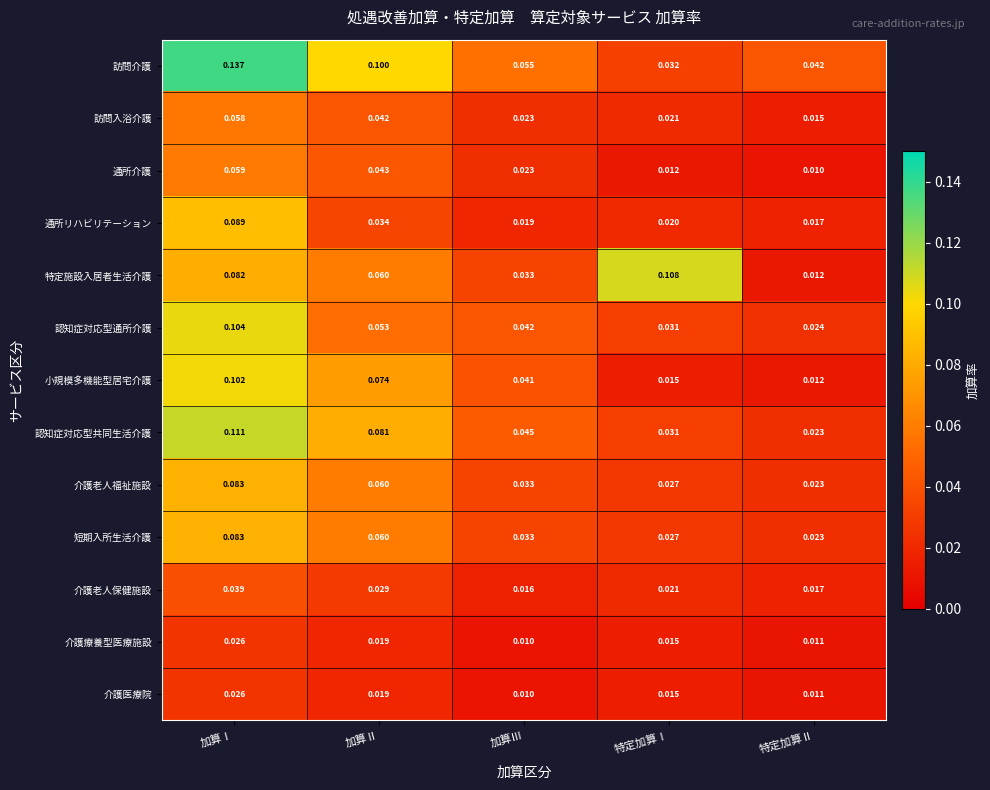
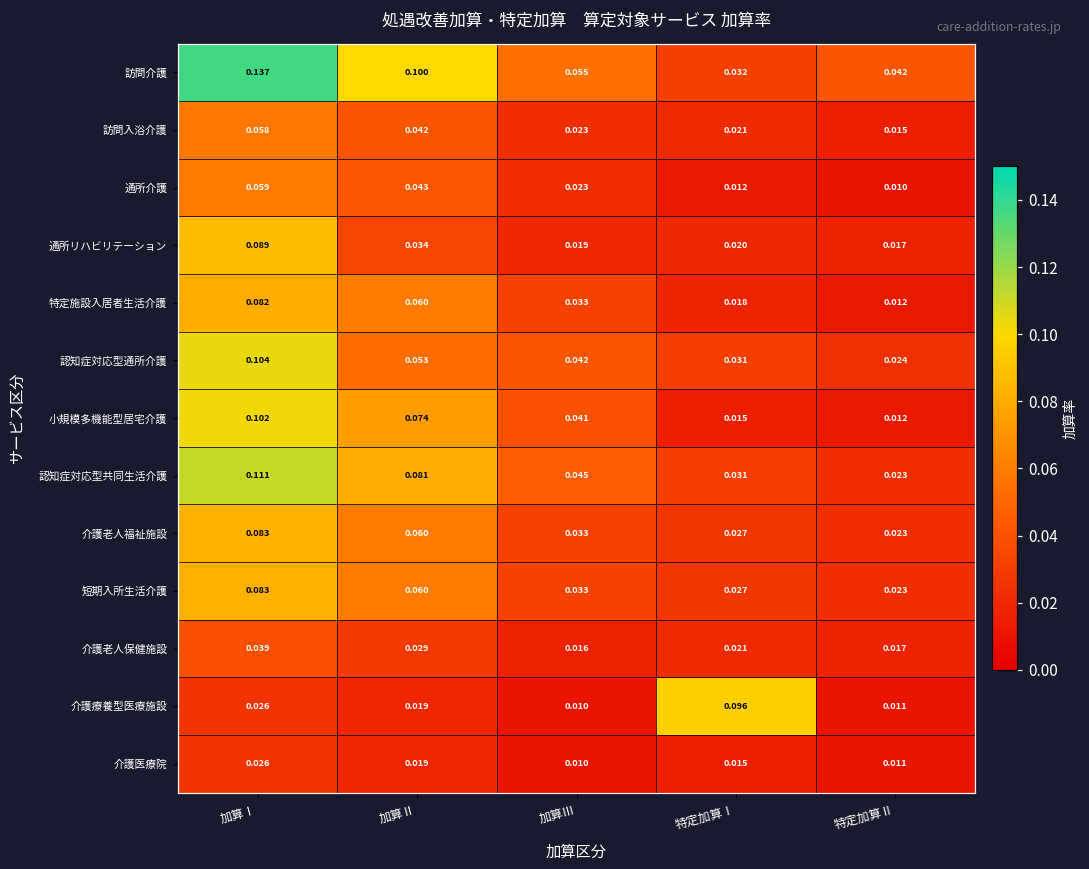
特定施設入居者生活介護, 特定加算Ⅰ: 0.108 -> 0.018
介護療養型医療施設, 特定加算Ⅰ: 0.015 -> 0.096
